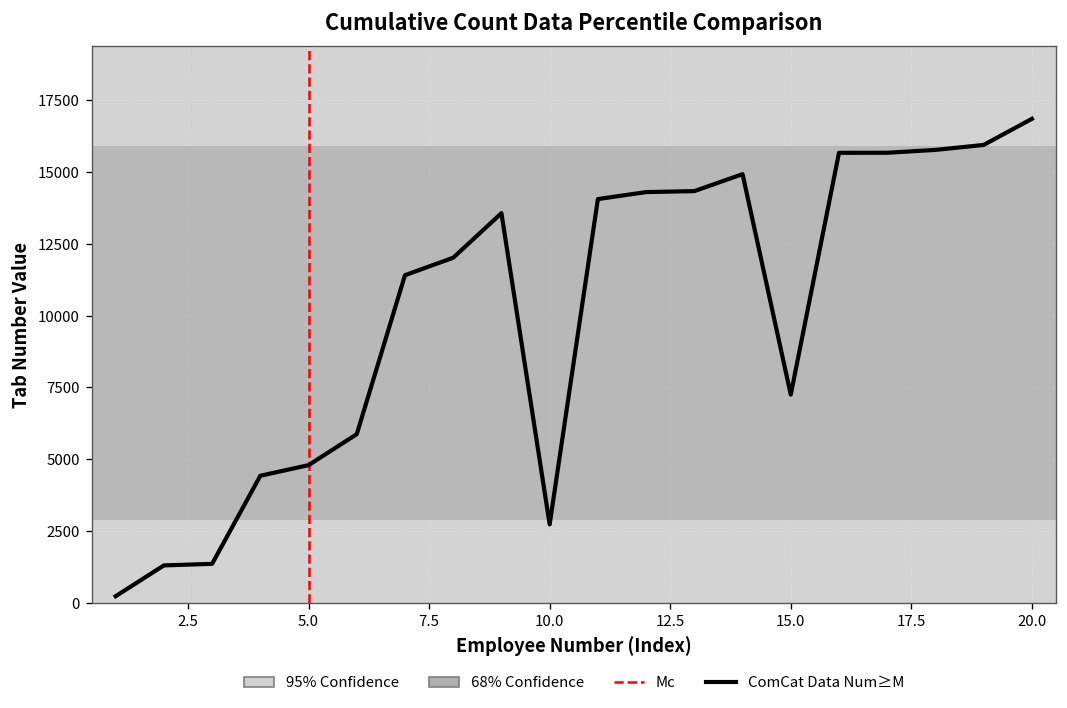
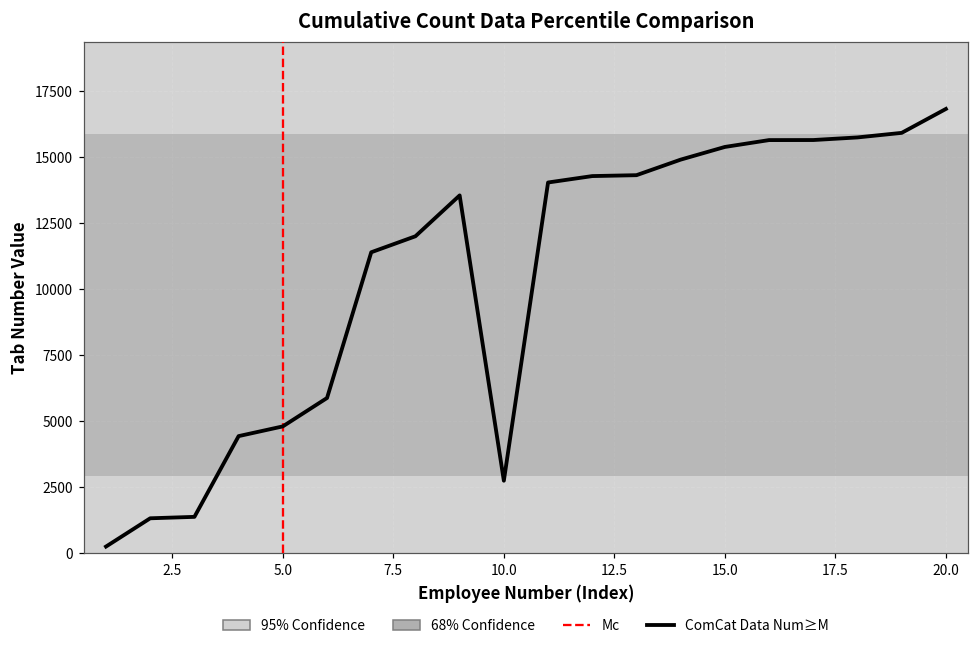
15.0: 7300 -> 15400
